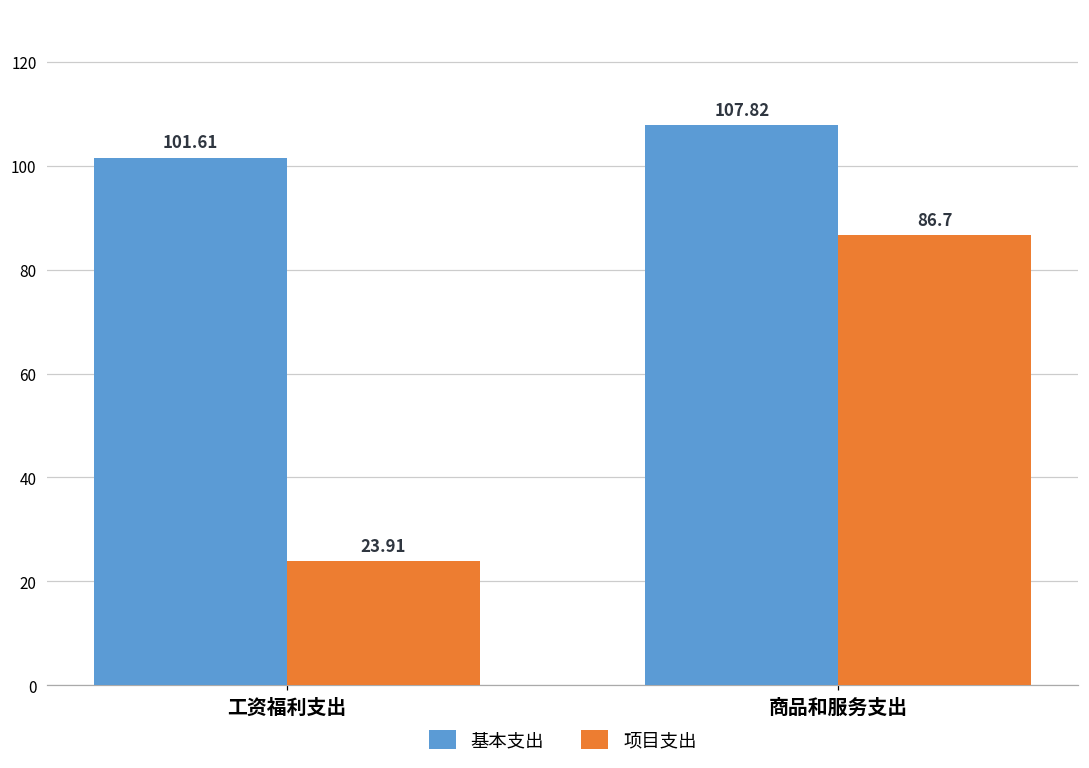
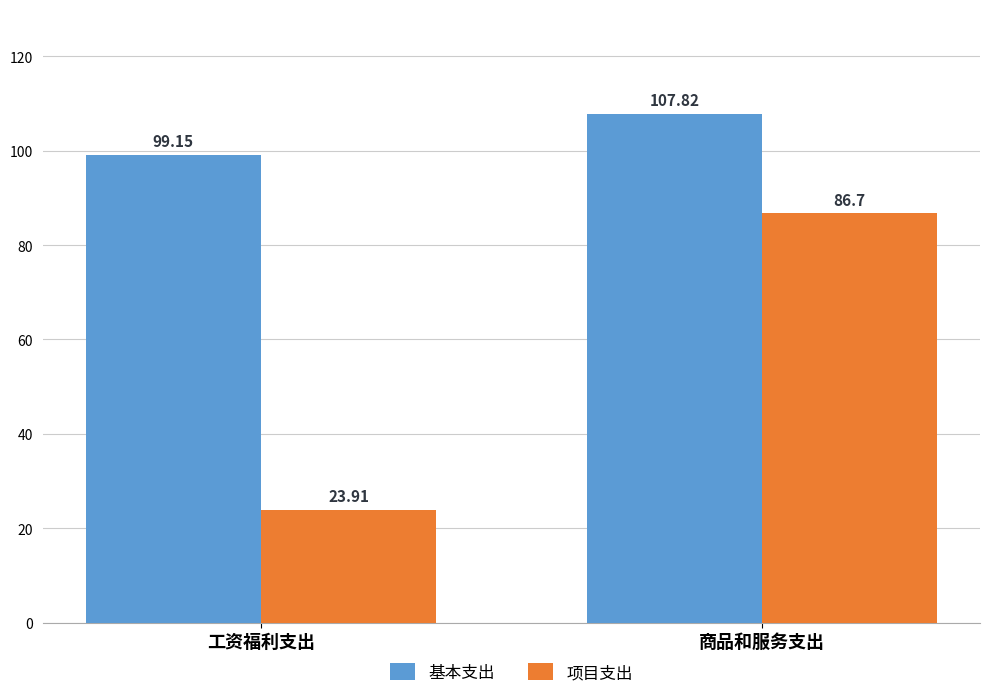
基本支出, 工资福利支出: 101.61 -> 99.15
